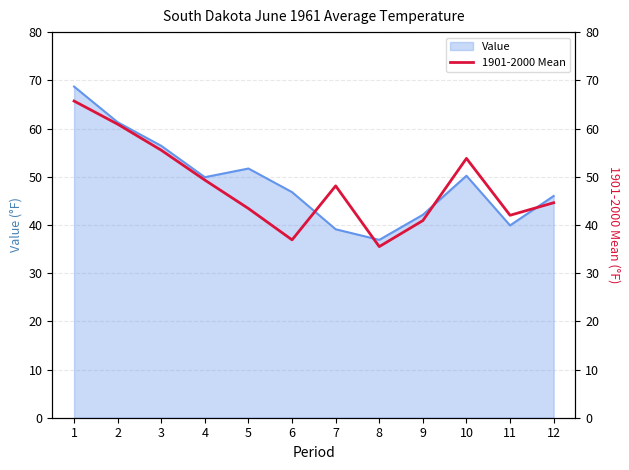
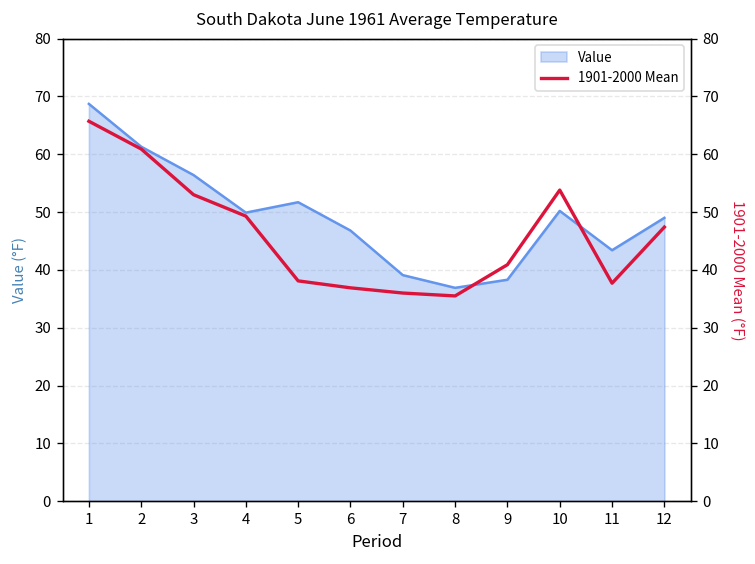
Value, 9: 42 -> 38
Value, 11: 40 -> 43
Value, 12: 46 -> 49
1901-2000 Mean, 3: 56 -> 53
1901-2000 Mean, 5: 43 -> 38
1901-2000 Mean, 7: 48 -> 36
1901-2000 Mean, 11: 42 -> 38
1901-2000 Mean, 12: 45 -> 47
